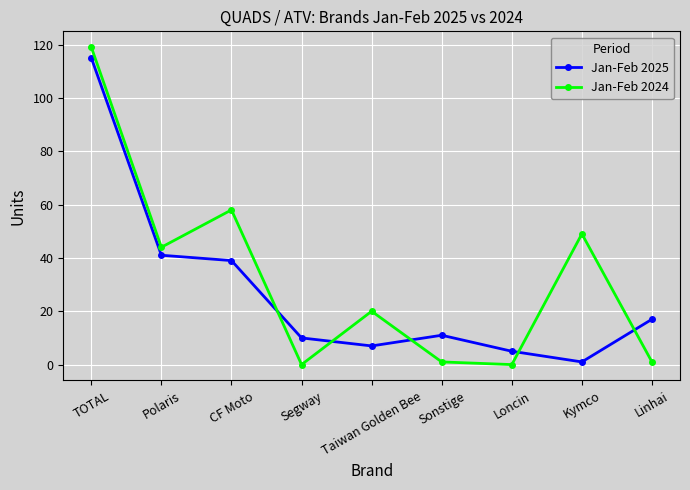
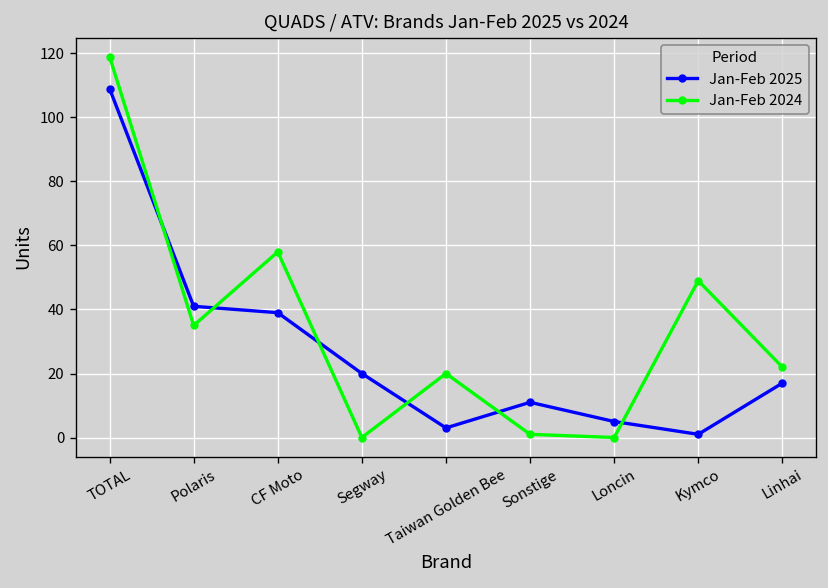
Jan-Feb 2025, TOTAL: 115 -> 109
Jan-Feb 2024, Polaris: 44 -> 35
Jan-Feb 2025, Segway: 10 -> 20
Jan-Feb 2025, Taiwan Golden Bee: 7 -> 3
Jan-Feb 2024, Linhai: 1 -> 22
